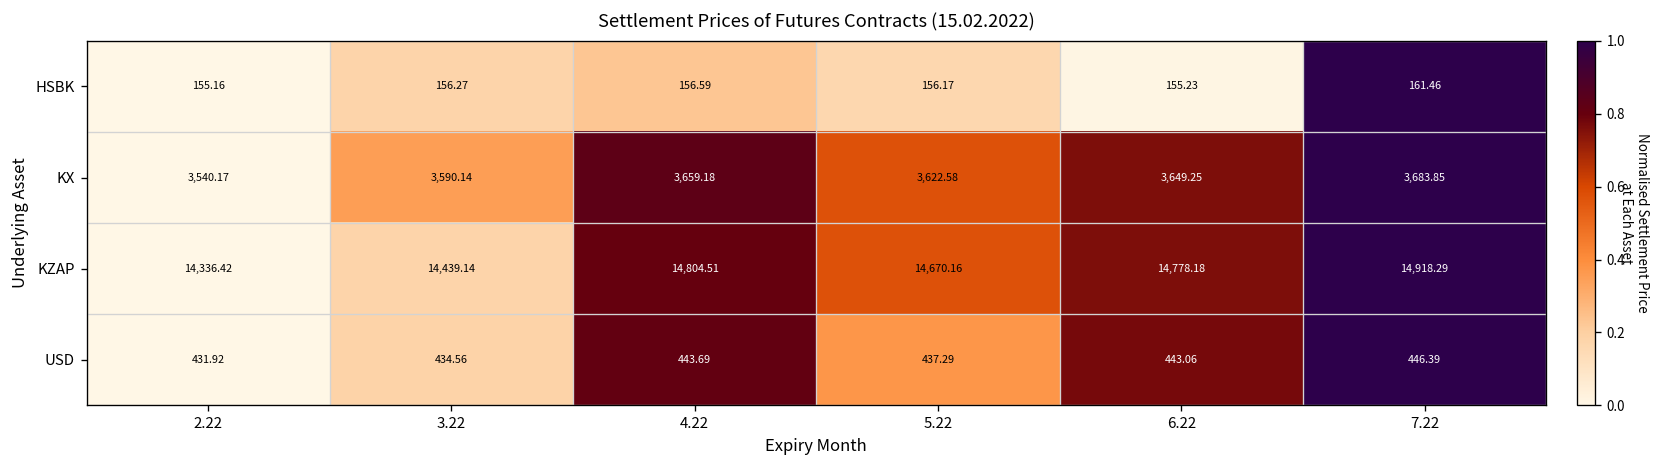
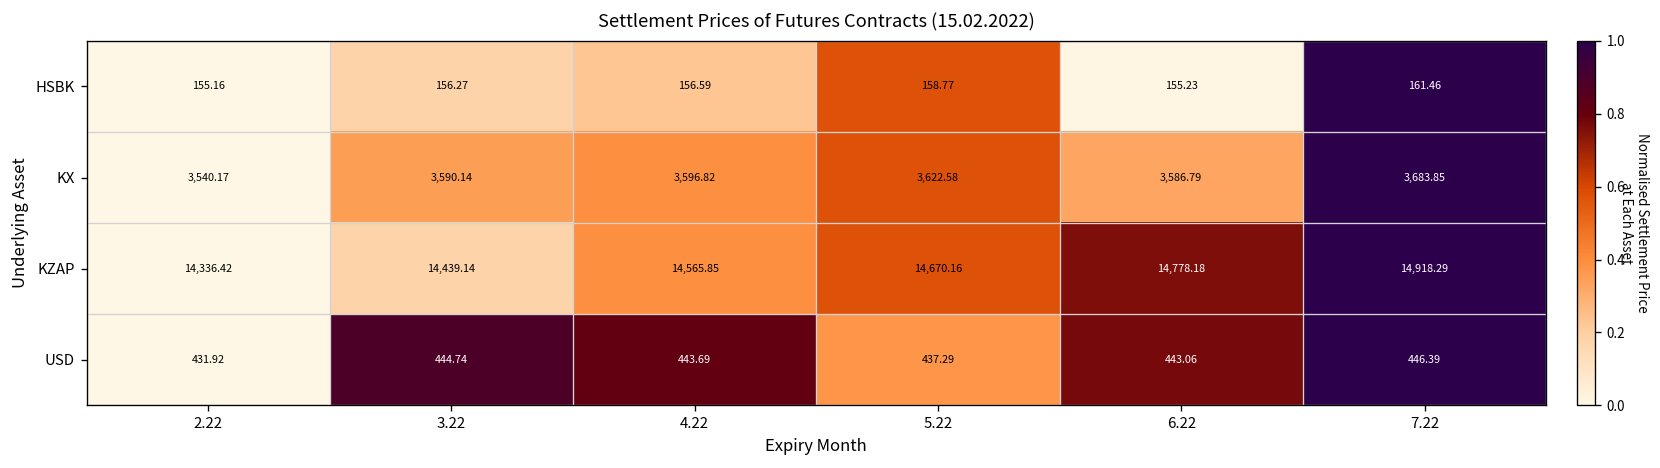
HSBK, 5.22: 156.17 -> 158.77
KX, 4.22: 3,659.18 -> 3,596.82
KX, 6.22: 3,649.25 -> 3,586.79
KZAP, 4.22: 14,804.51 -> 14,565.85
USD, 3.22: 434.56 -> 444.74
